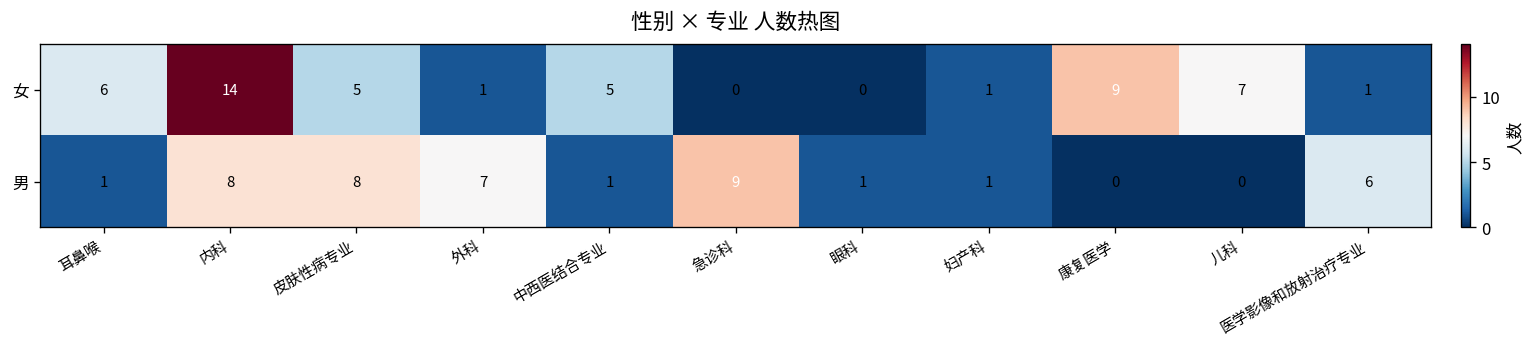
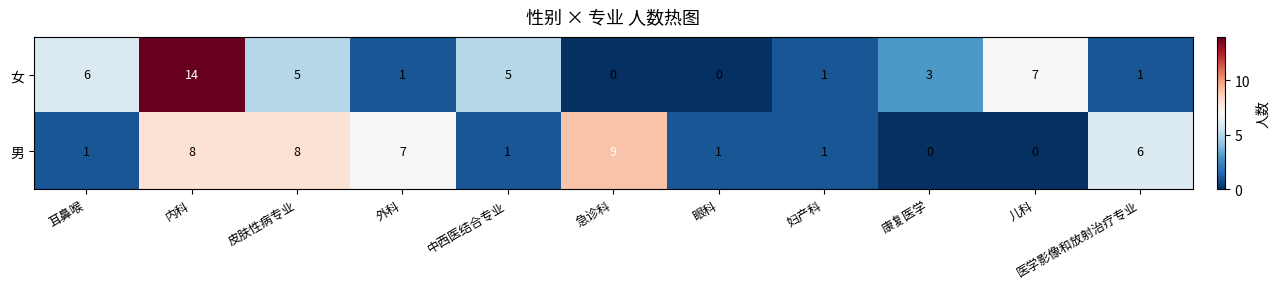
女, 康复医学: 9 -> 3
